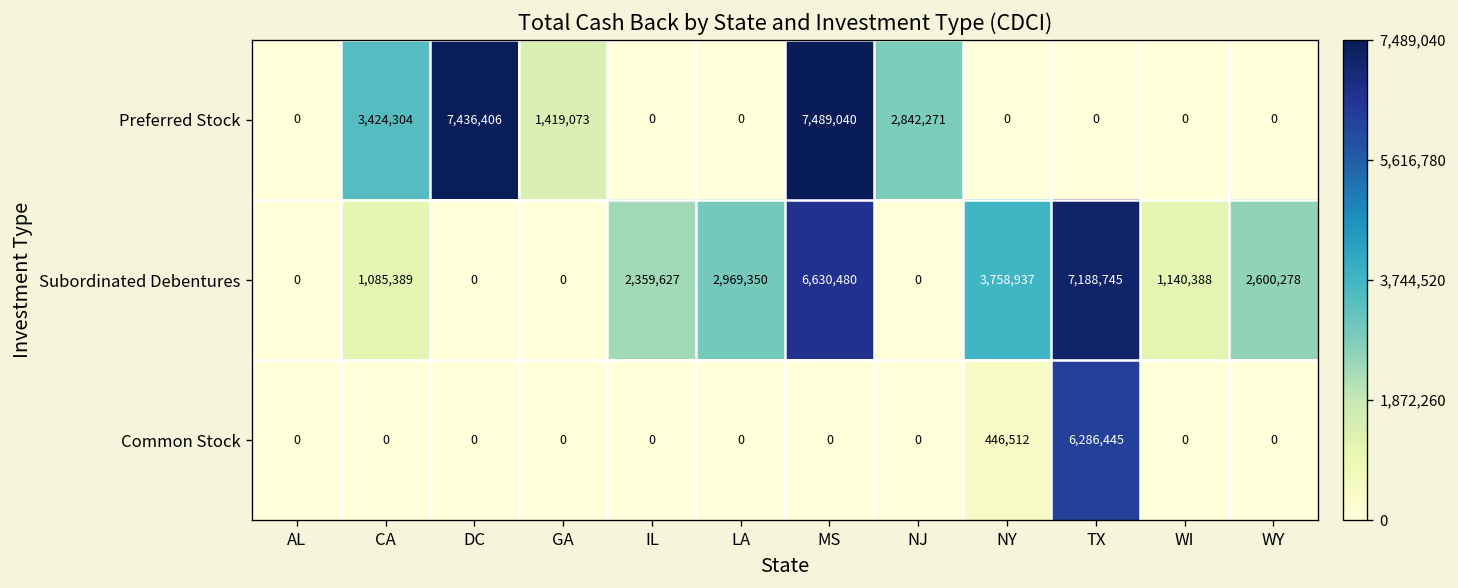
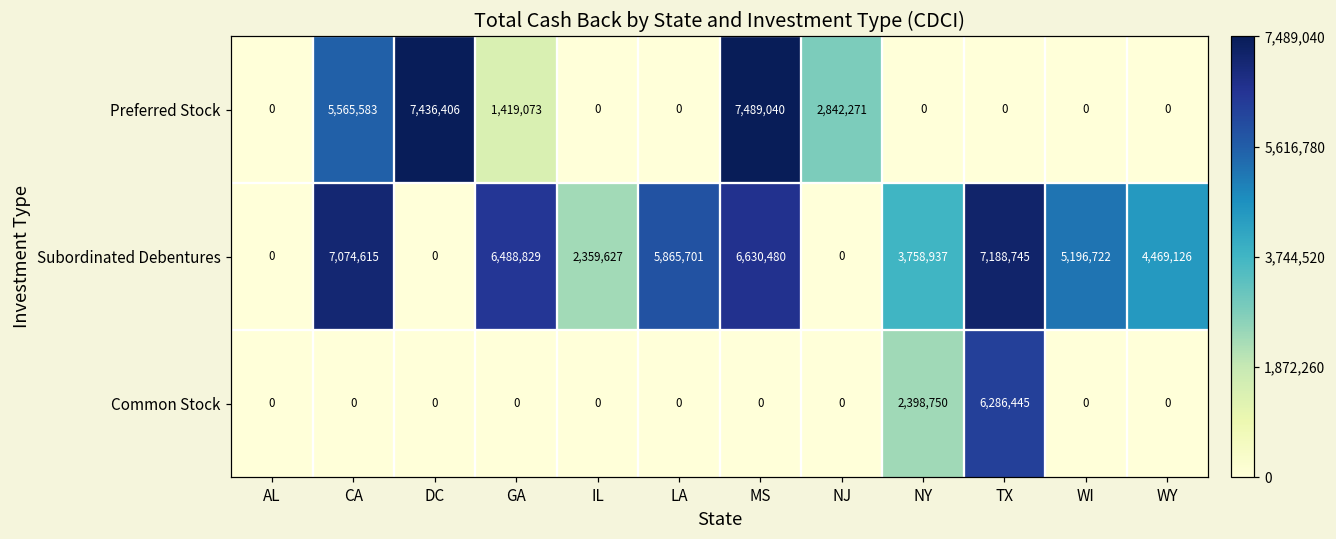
Preferred Stock, CA: 3,424,304 -> 5,565,583
Subordinated Debentures, CA: 1,085,389 -> 7,074,615
Subordinated Debentures, GA: 0 -> 6,488,829
Subordinated Debentures, LA: 2,969,350 -> 5,865,701
Subordinated Debentures, WI: 1,140,388 -> 5,196,722
Subordinated Debentures, WY: 2,600,278 -> 4,469,126
Common Stock, NY: 446,512 -> 2,398,750
